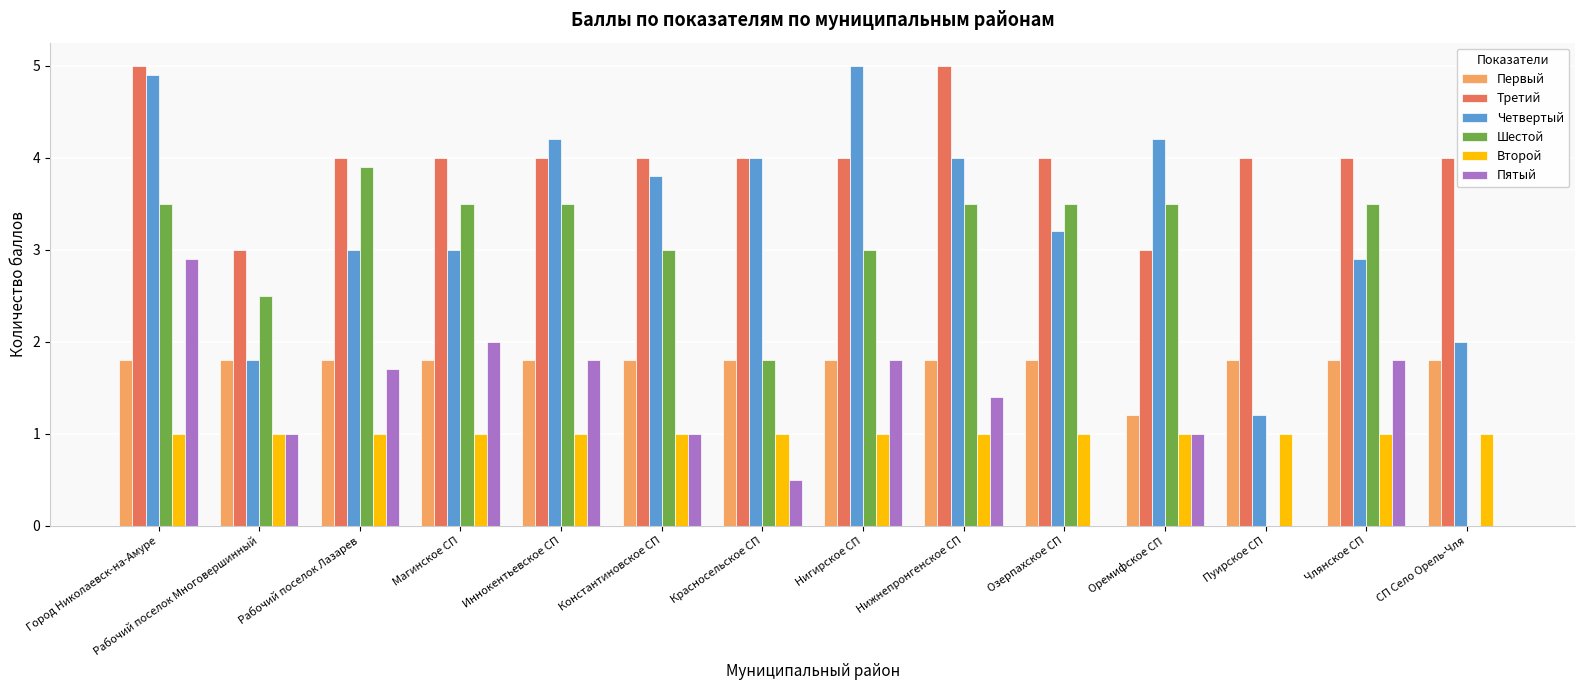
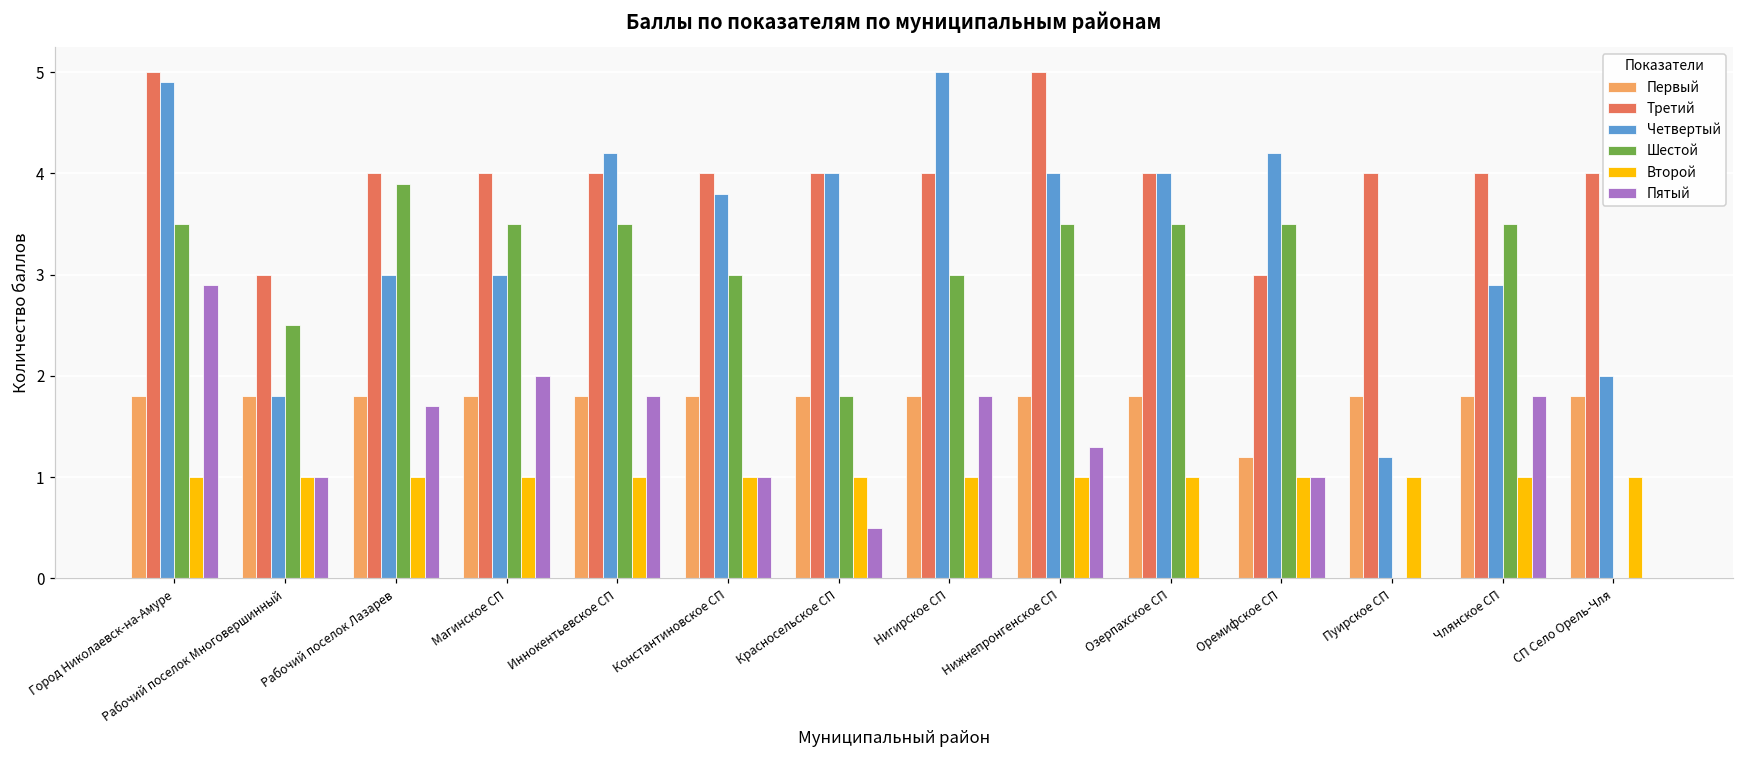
Пятый, Нижнепронгенское СП: 1.4 -> 1.3
Четвертый, Озерпахское СП: 3.2 -> 4.0
